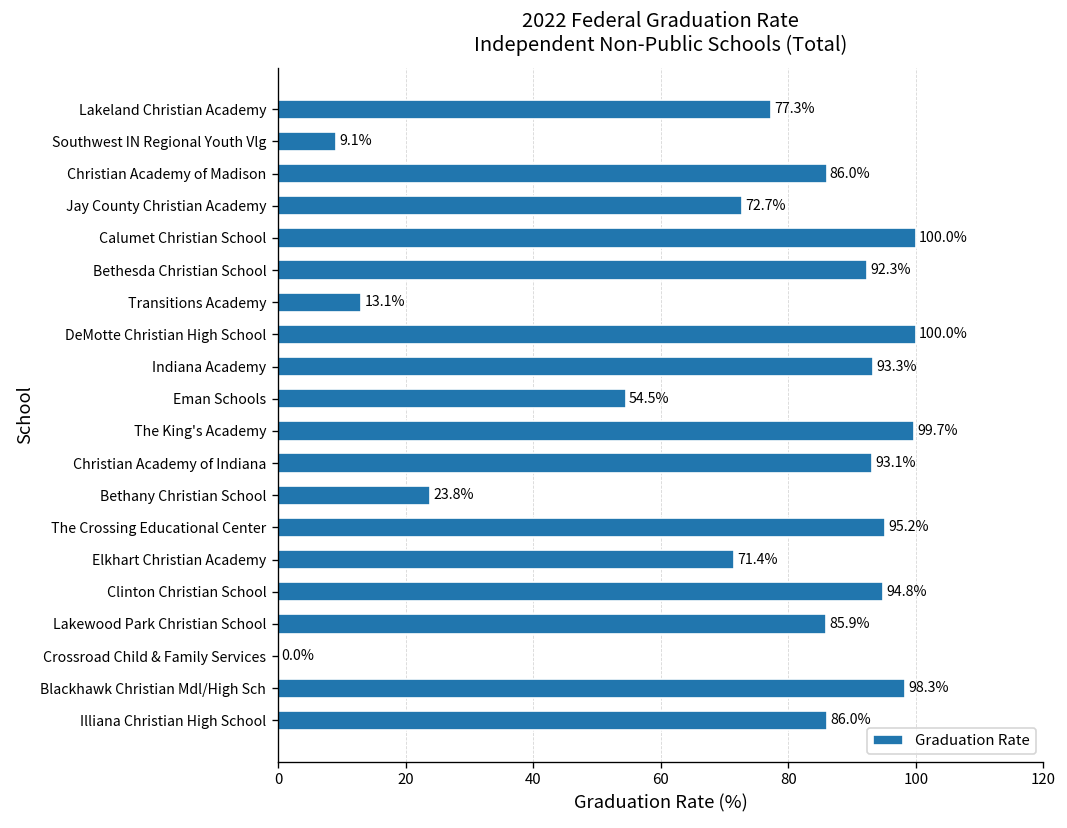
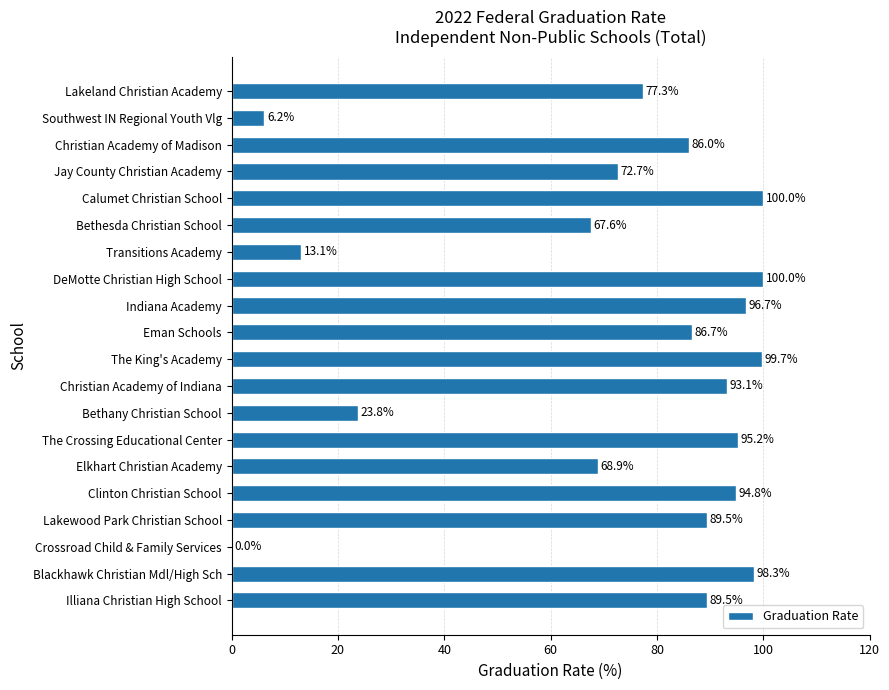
Southwest IN Regional Youth Vlg: 9.1% -> 6.2%
Bethesda Christian School: 92.3% -> 67.6%
Indiana Academy: 93.3% -> 96.7%
Eman Schools: 54.5% -> 86.7%
Elkhart Christian Academy: 71.4% -> 68.9%
Lakewood Park Christian School: 85.9% -> 89.5%
Illiana Christian High School: 86.0% -> 89.5%
